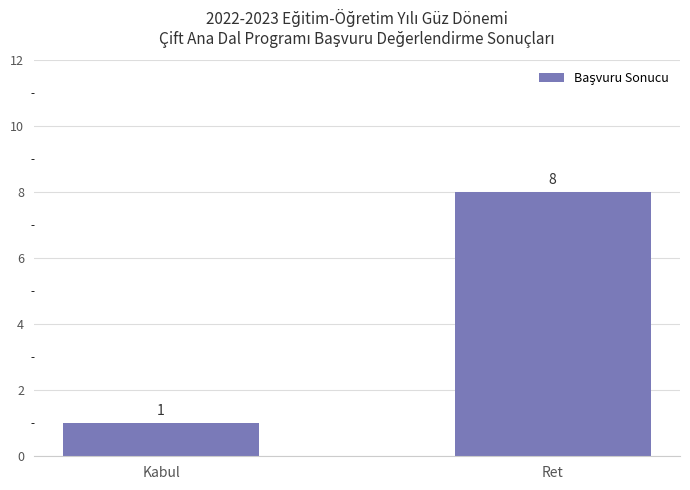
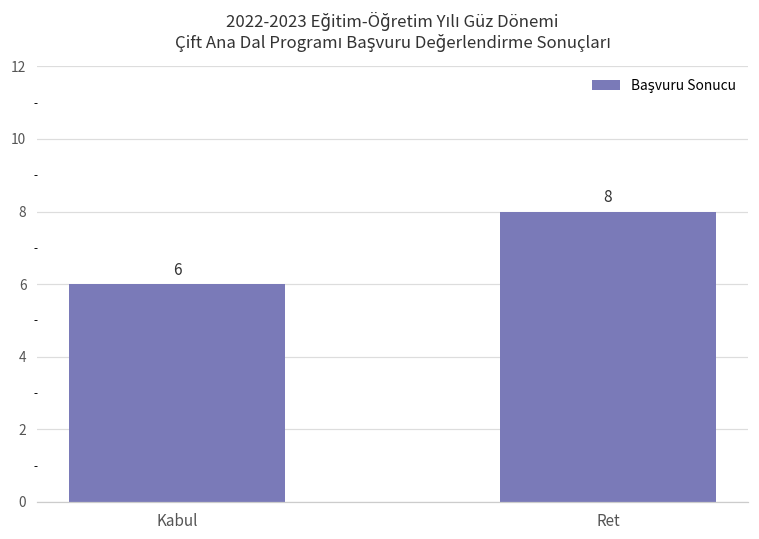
Kabul: 1 -> 6
